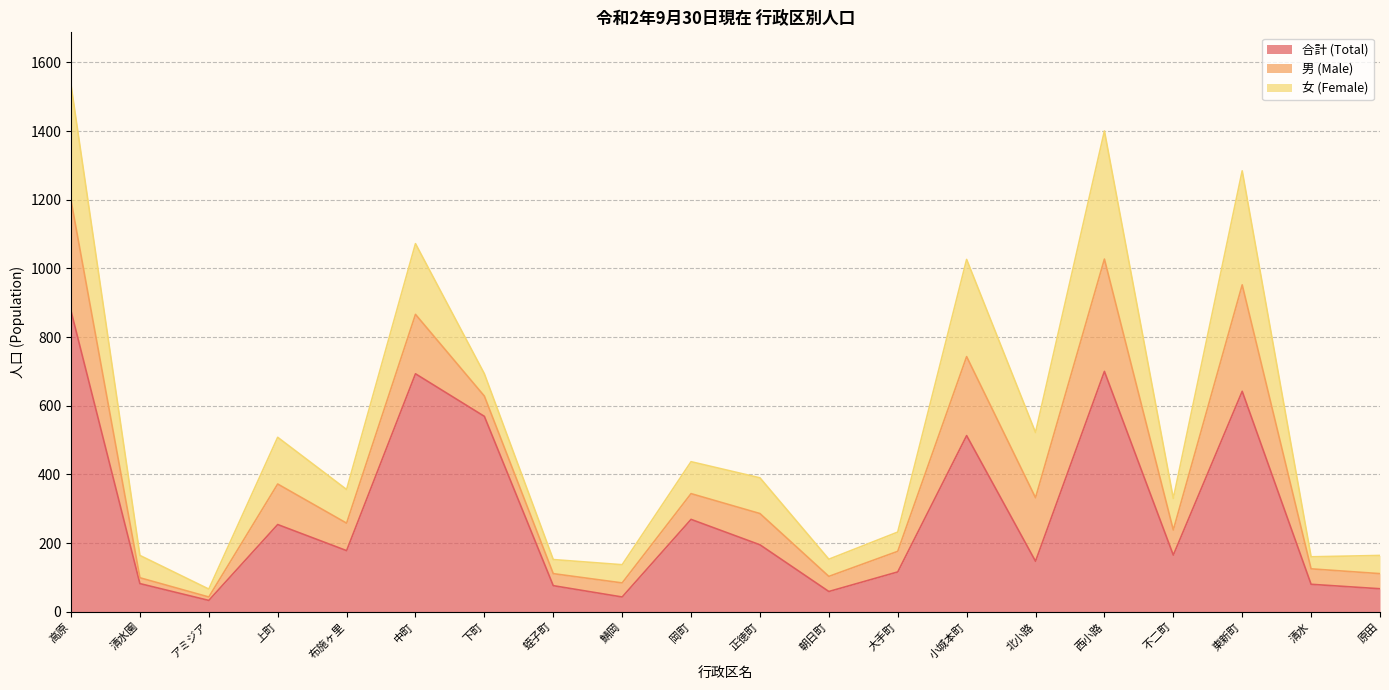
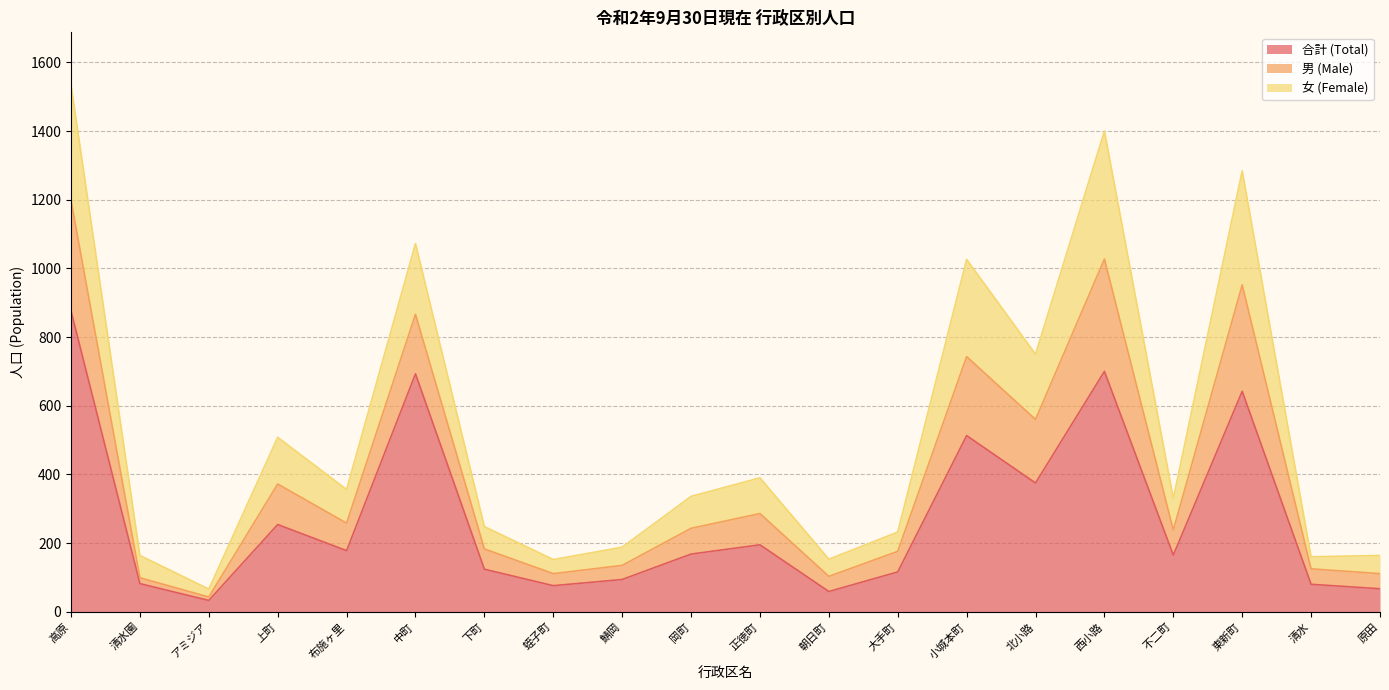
合計 (Total), 下町: 570 -> 120
合計 (Total), 鯖岡: 40 -> 90
合計 (Total), 岡町: 270 -> 170
合計 (Total), 北小路: 150 -> 380
